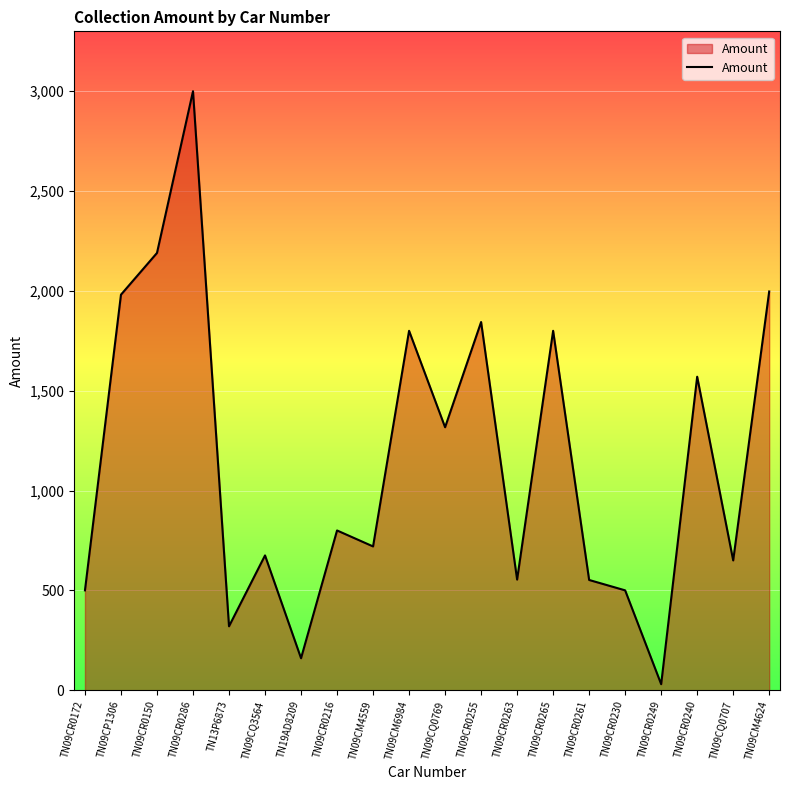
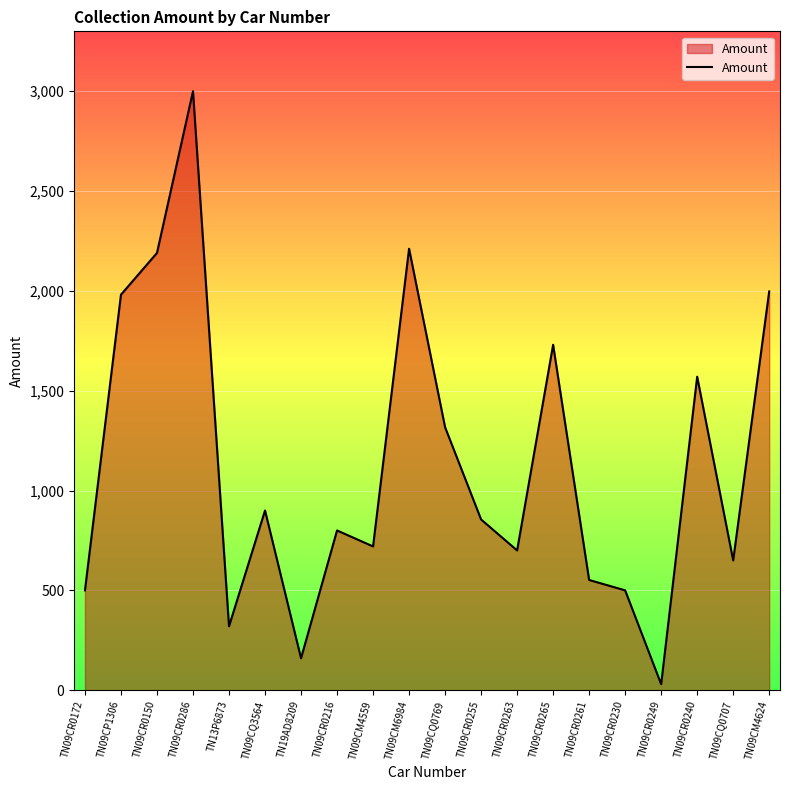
TN09CQ3564: 680 -> 900
TN09CM6984: 1,800 -> 2,210
TN09CR0255: 1,840 -> 860
TN09CR0263: 550 -> 700
TN09CR0265: 1,800 -> 1,730
